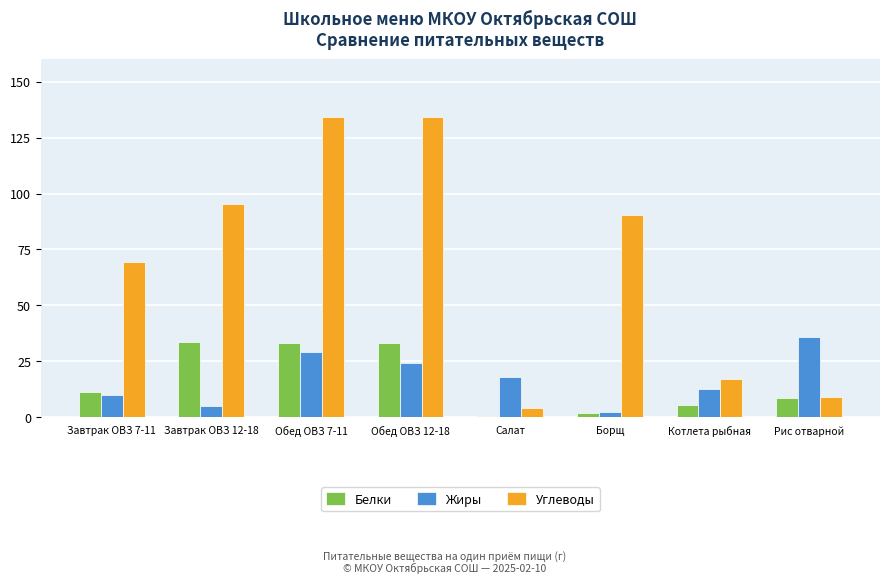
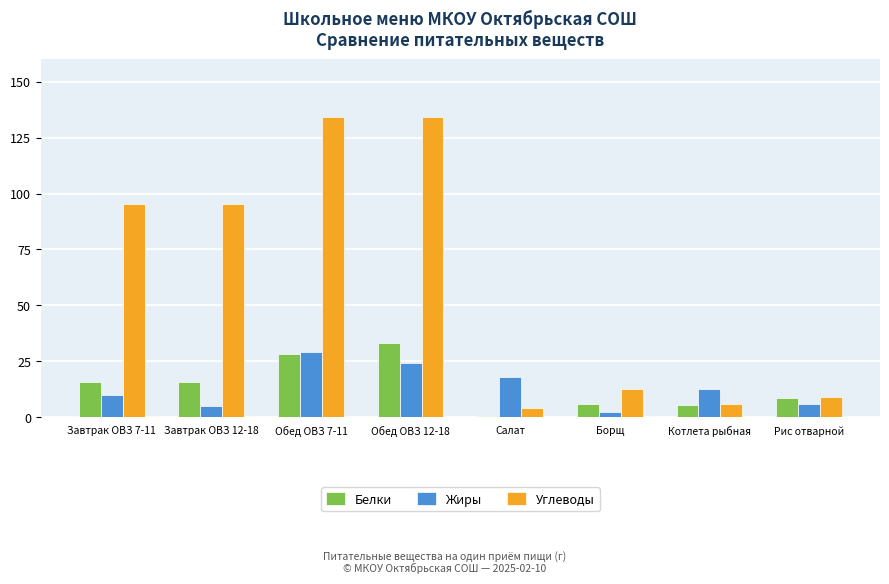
Белки, Завтрак ОВЗ 7-11: 11 -> 16
Углеводы, Завтрак ОВЗ 7-11: 69 -> 95
Белки, Завтрак ОВЗ 12-18: 34 -> 16
Белки, Обед ОВЗ 7-11: 33 -> 28
Белки, Борщ: 2 -> 6
Углеводы, Борщ: 91 -> 13
Углеводы, Котлета рыбная: 17 -> 6
Жиры, Рис отварной: 36 -> 6
